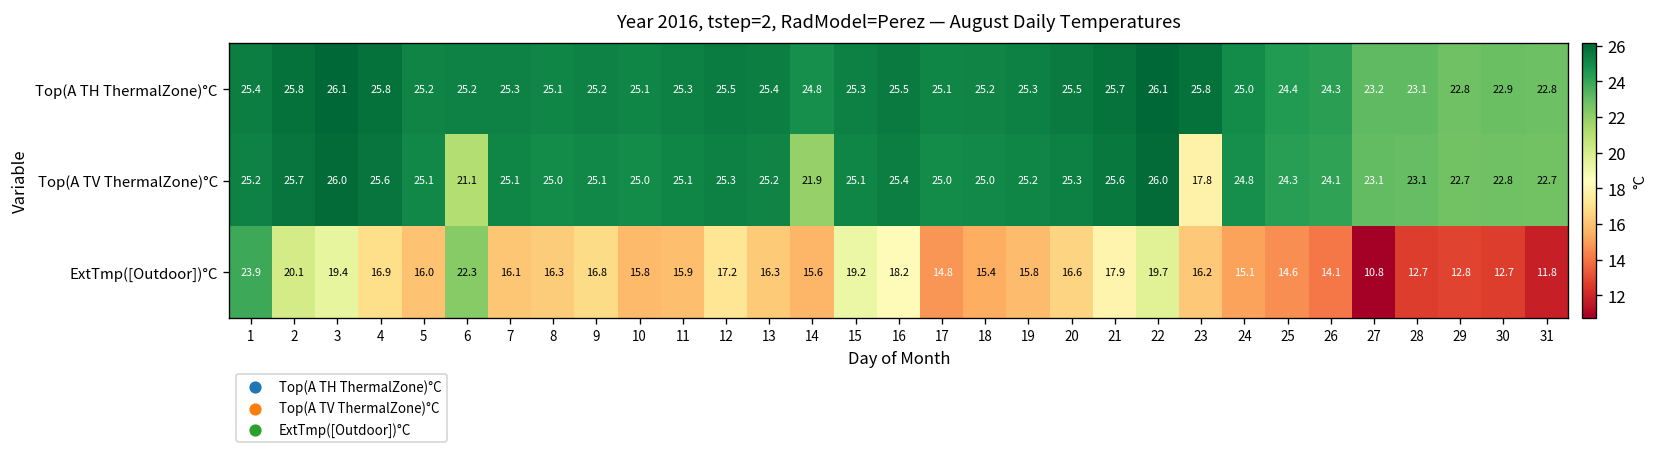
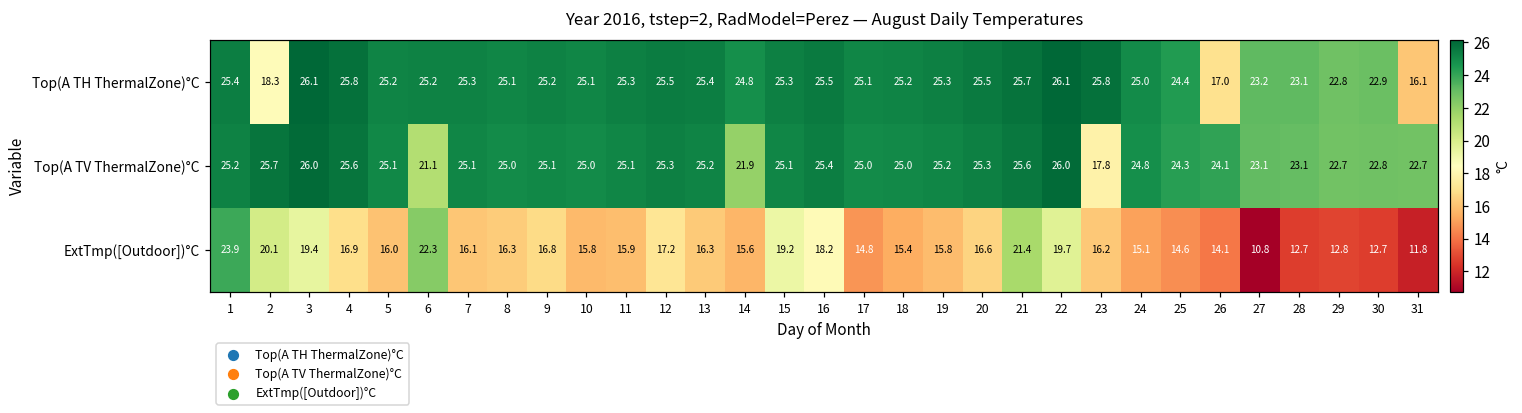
Top(A TH ThermalZone)°C, 2: 25.8 -> 18.3
Top(A TH ThermalZone)°C, 26: 24.3 -> 17.0
Top(A TH ThermalZone)°C, 31: 22.8 -> 16.1
ExtTmp([Outdoor])°C, 21: 17.9 -> 21.4
